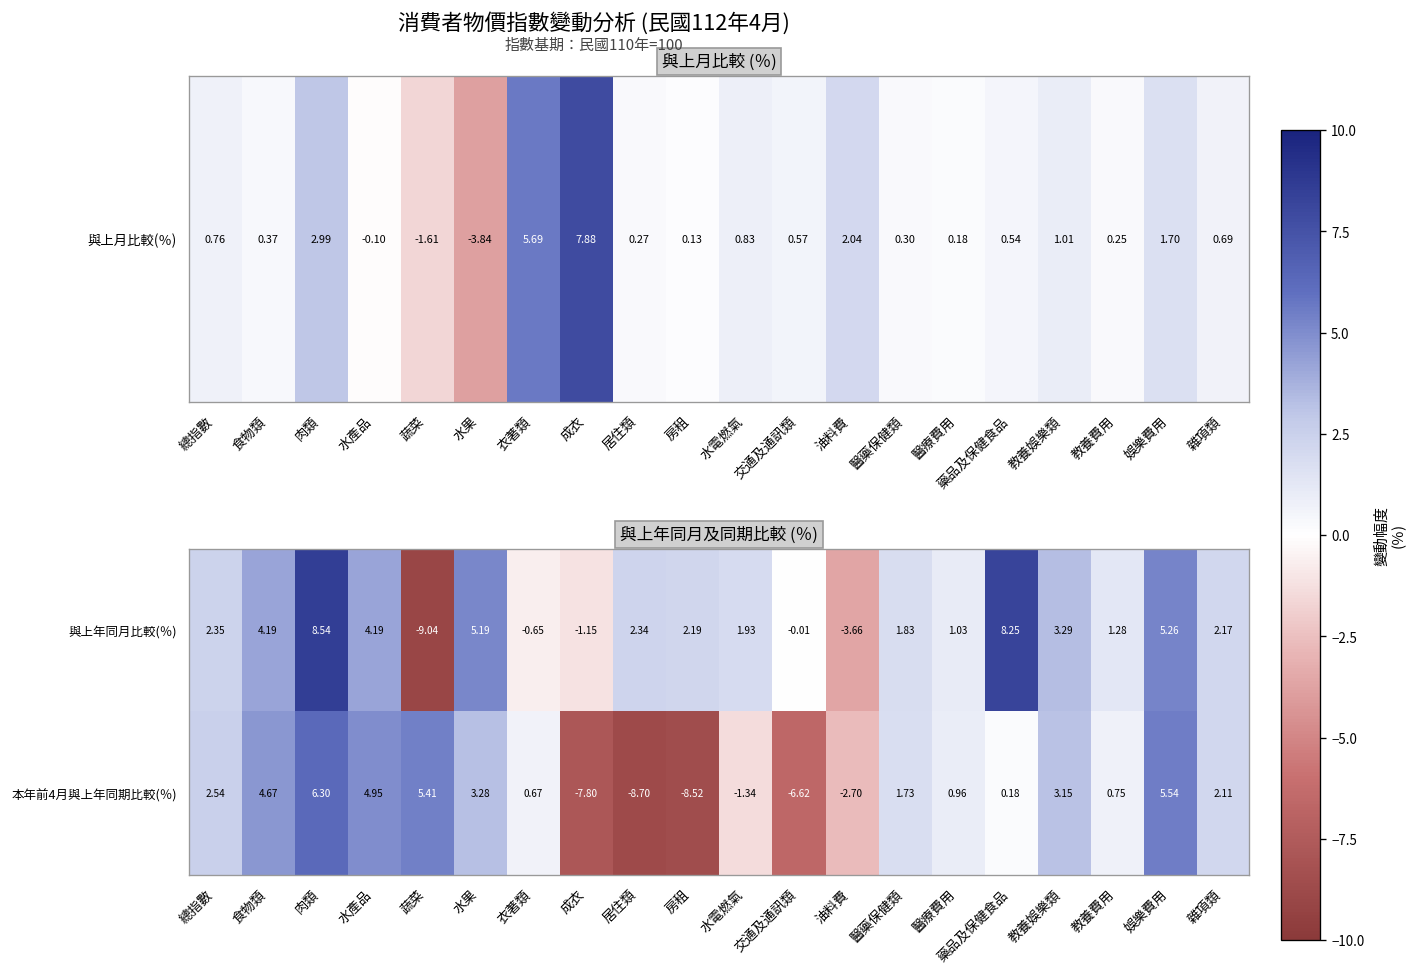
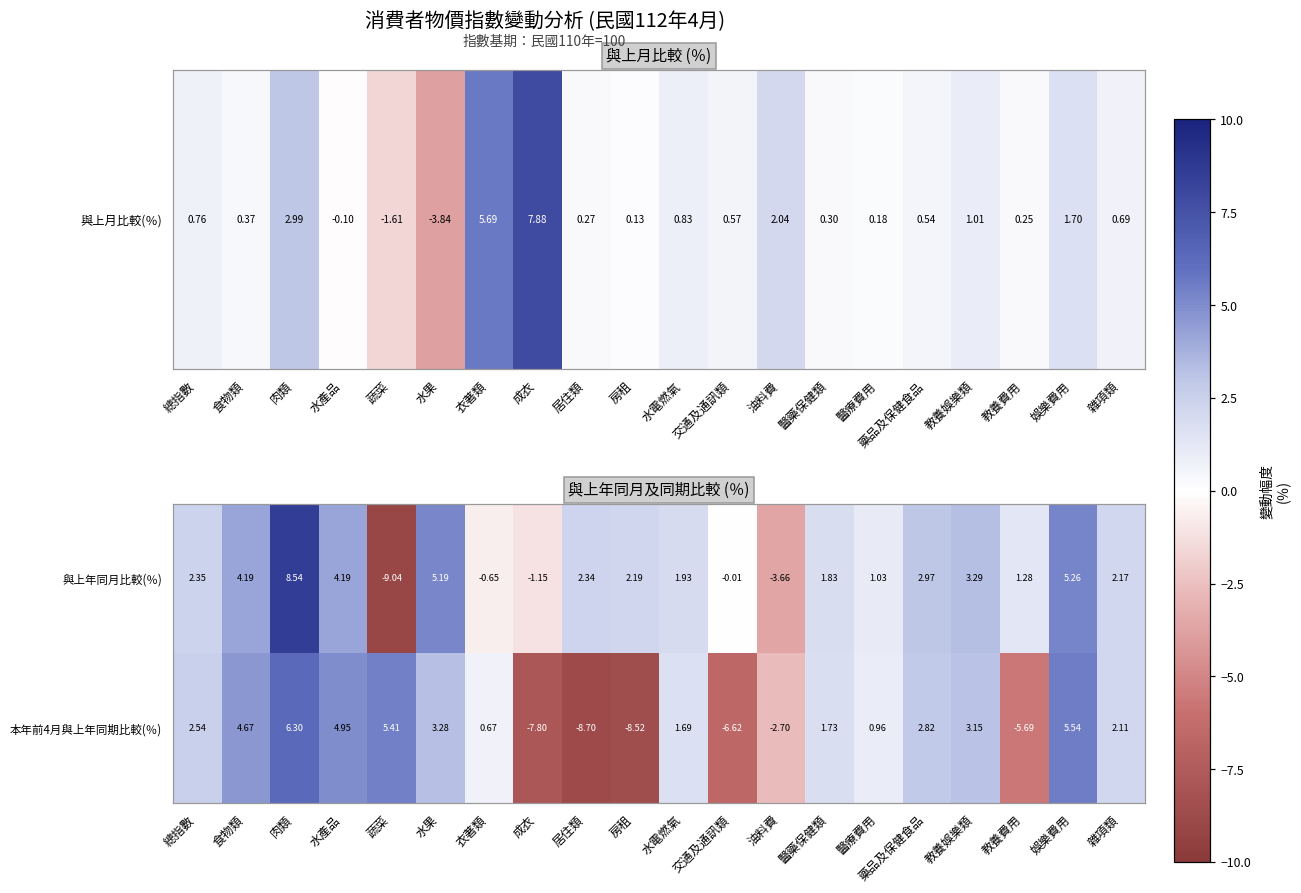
與上年同月比較(％), 藥品及保健食品: 8.25 -> 2.97
本年前4月與上年同期比較(％), 水電燃氣: -1.34 -> 1.69
本年前4月與上年同期比較(％), 藥品及保健食品: 0.18 -> 2.82
本年前4月與上年同期比較(％), 教養費用: 0.75 -> -5.69
